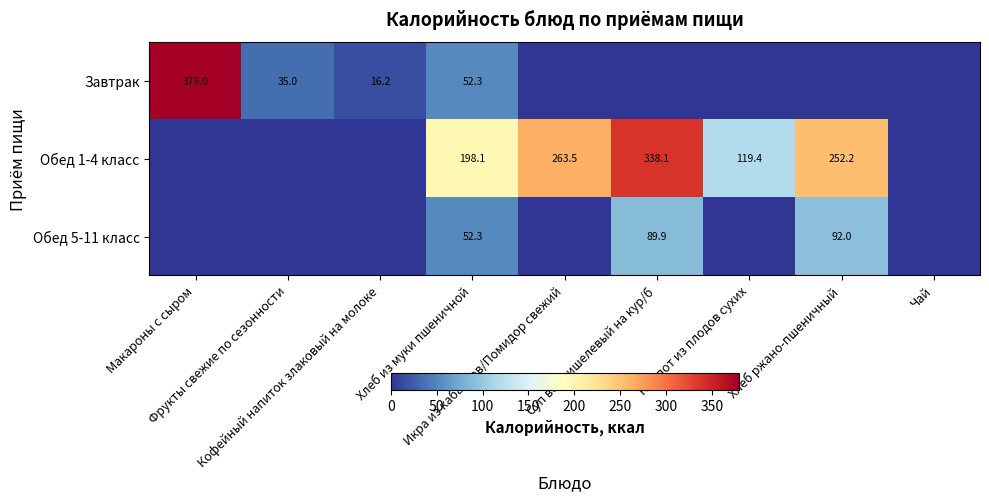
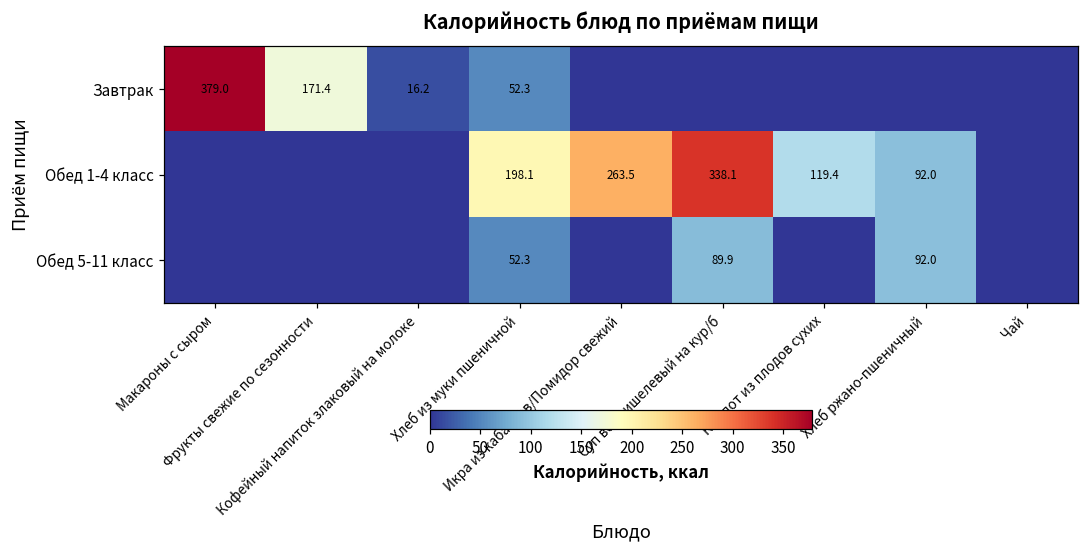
Завтрак, Фрукты свежие по сезонности: 35.0 -> 171.4
Обед 1-4 класс, Хлеб ржано-пшеничный: 252.2 -> 92.0
